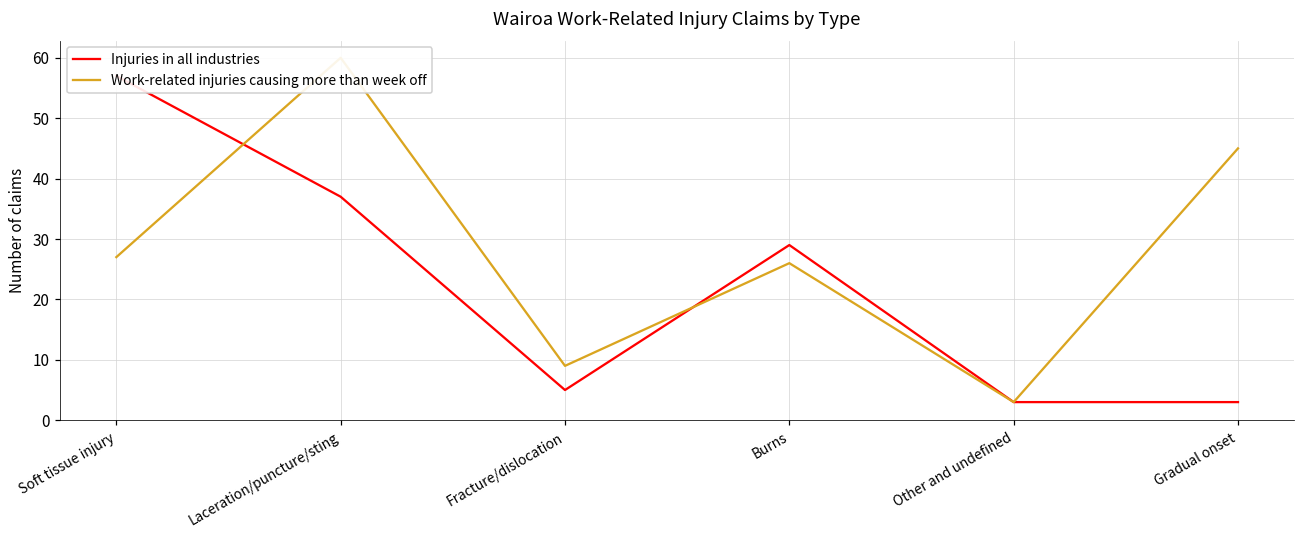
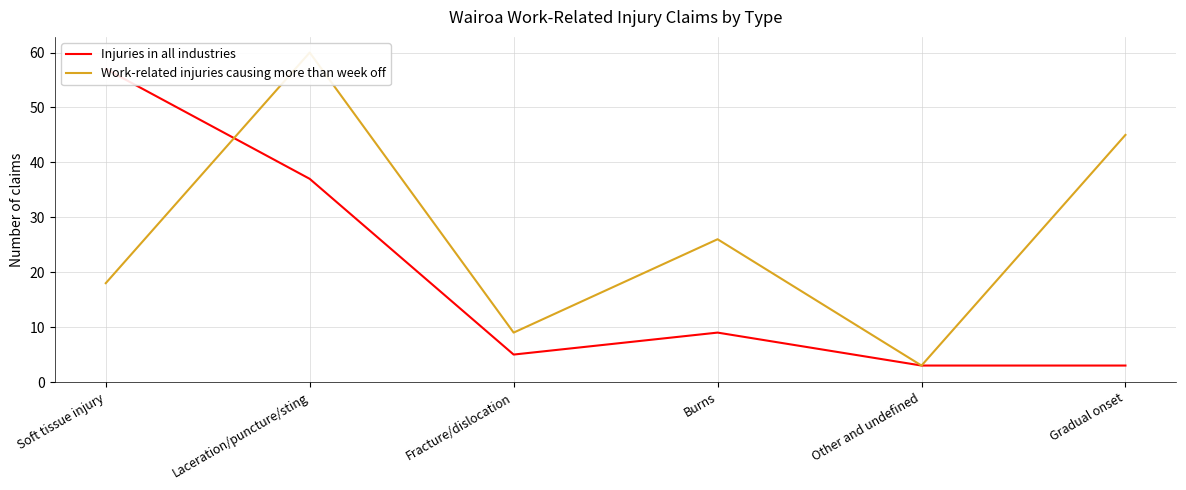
Work-related injuries causing more than week off, Soft tissue injury: 27 -> 18
Injuries in all industries, Burns: 29 -> 9
